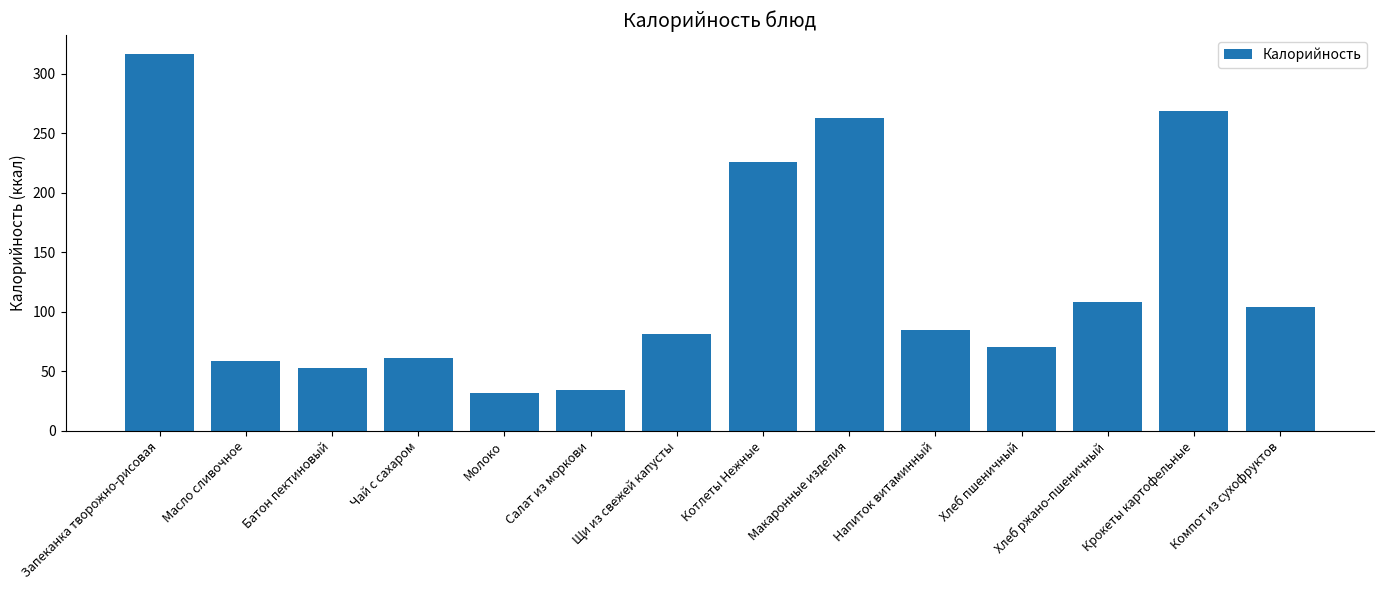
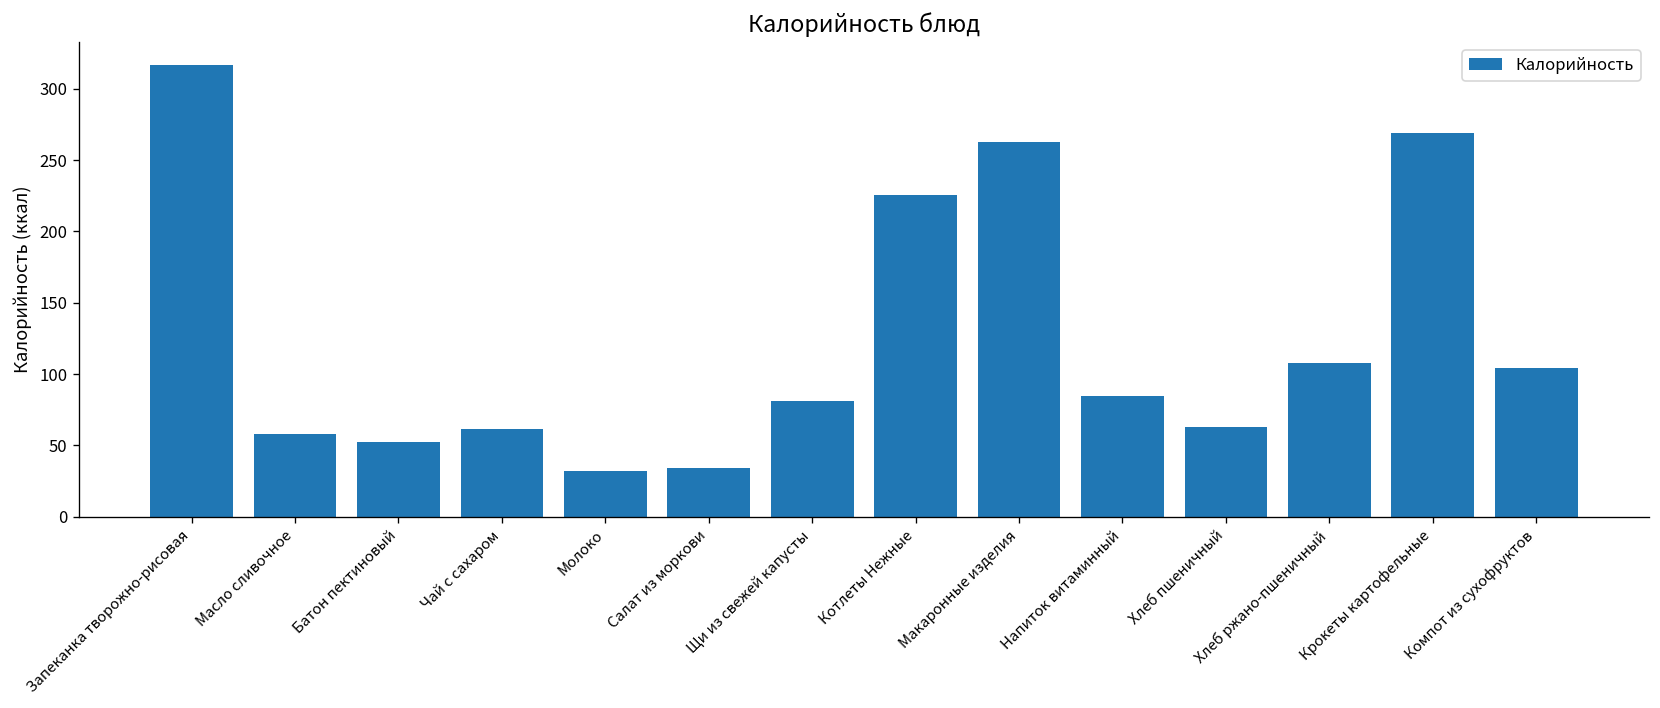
Хлеб пшеничный: 70 -> 63
